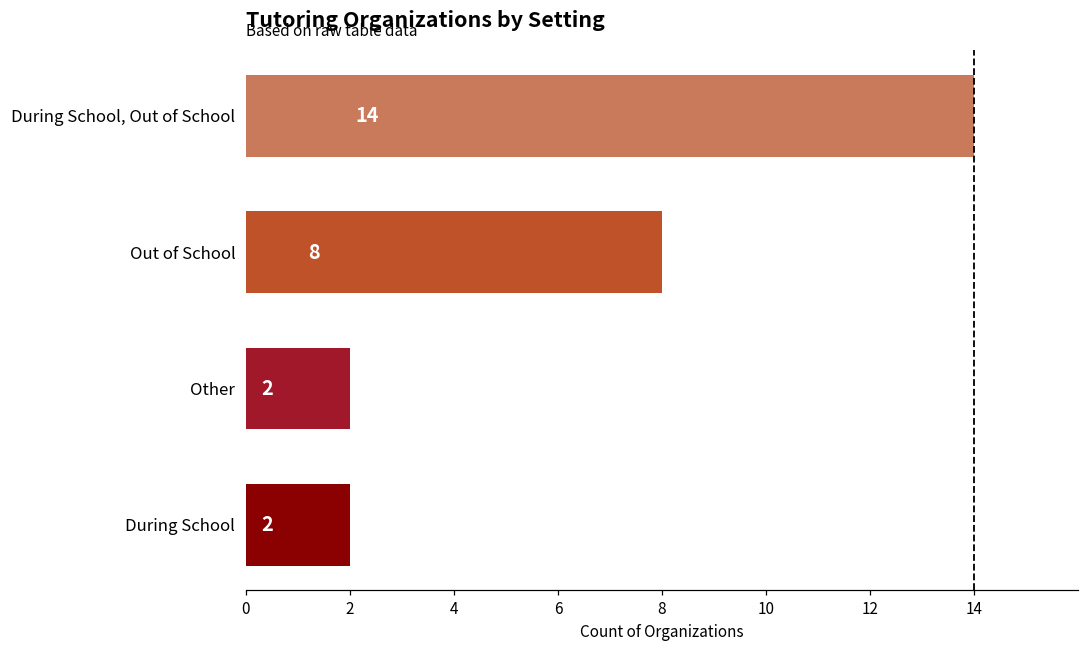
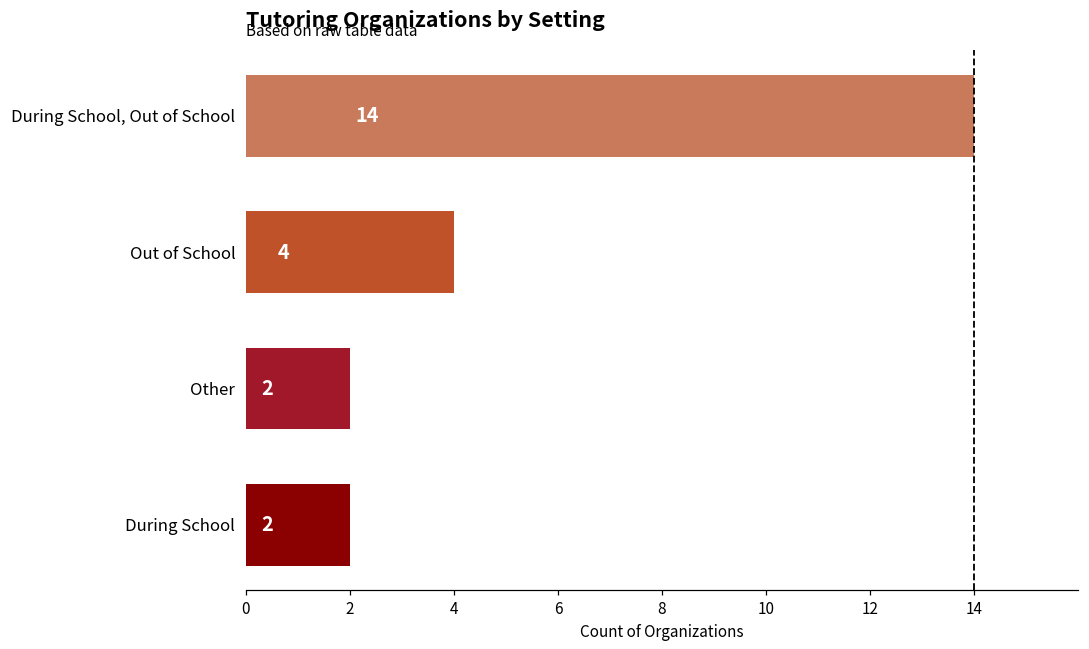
Out of School: 8 -> 4
